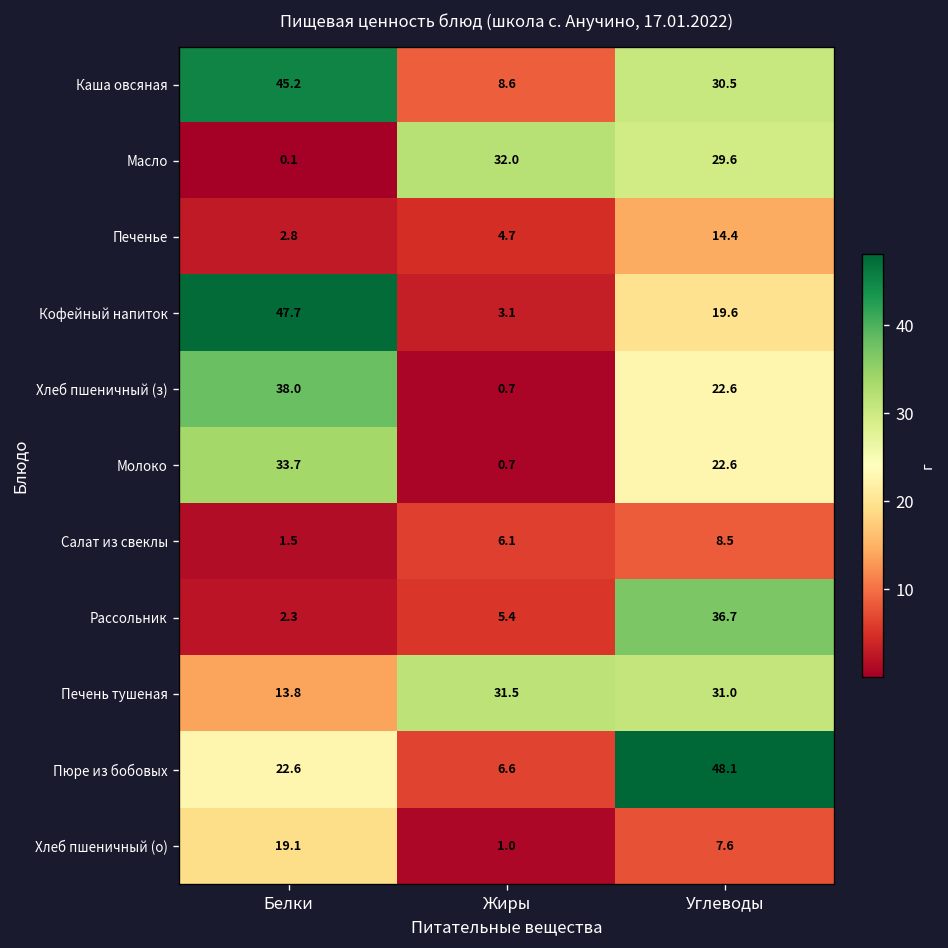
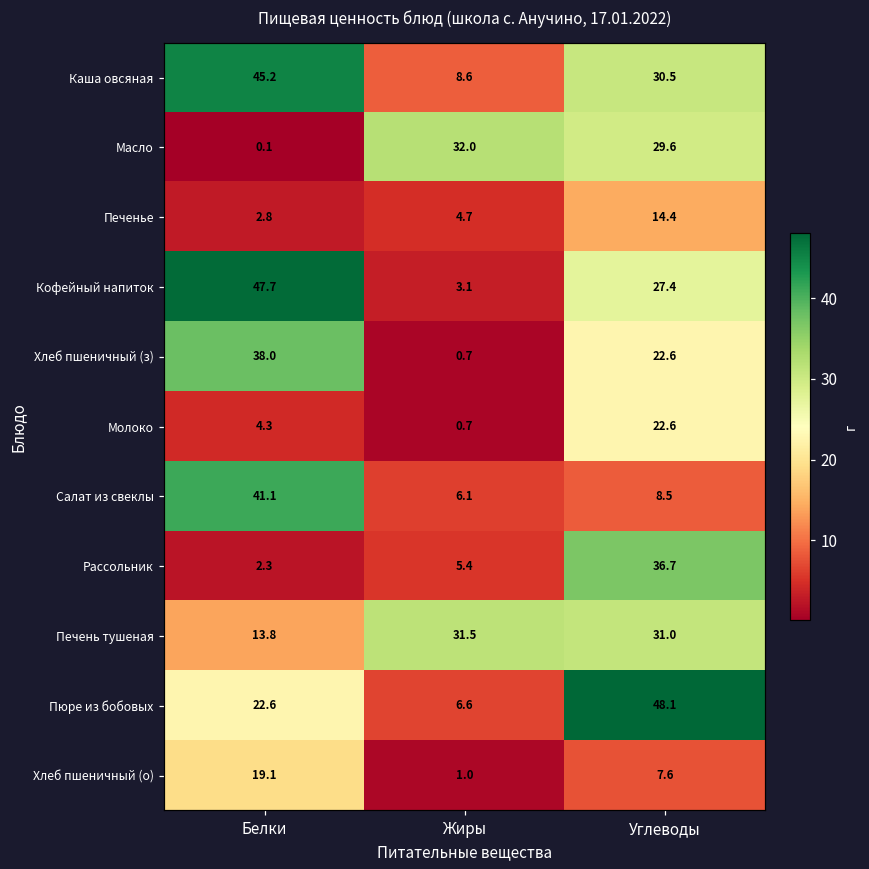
Кофейный напиток, Углеводы: 19.6 -> 27.4
Молоко, Белки: 33.7 -> 4.3
Салат из свеклы, Белки: 1.5 -> 41.1
